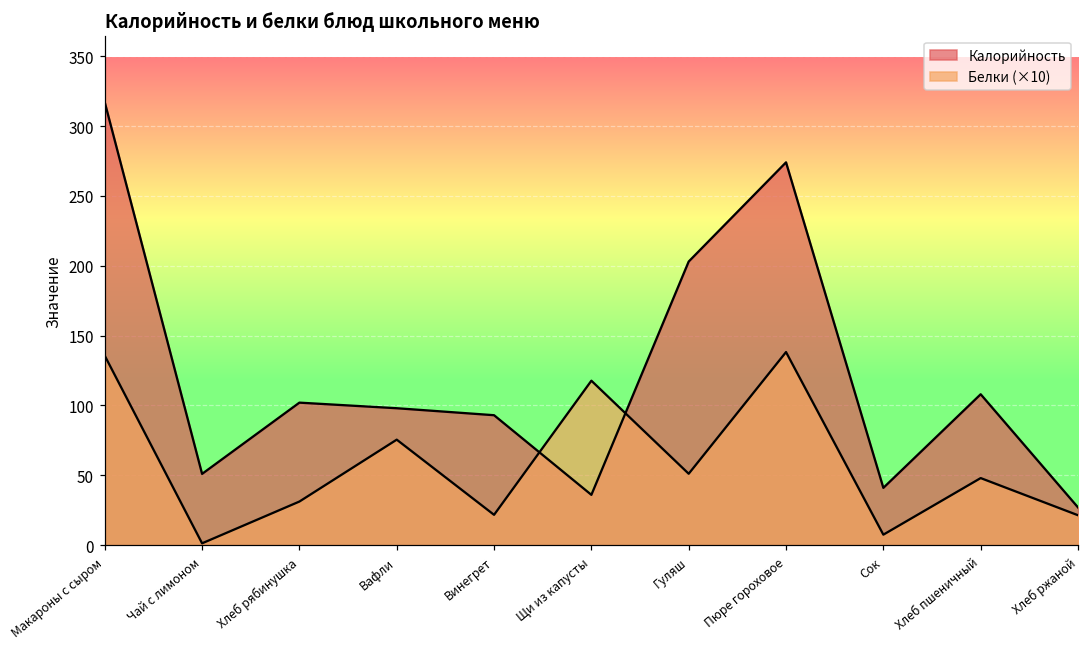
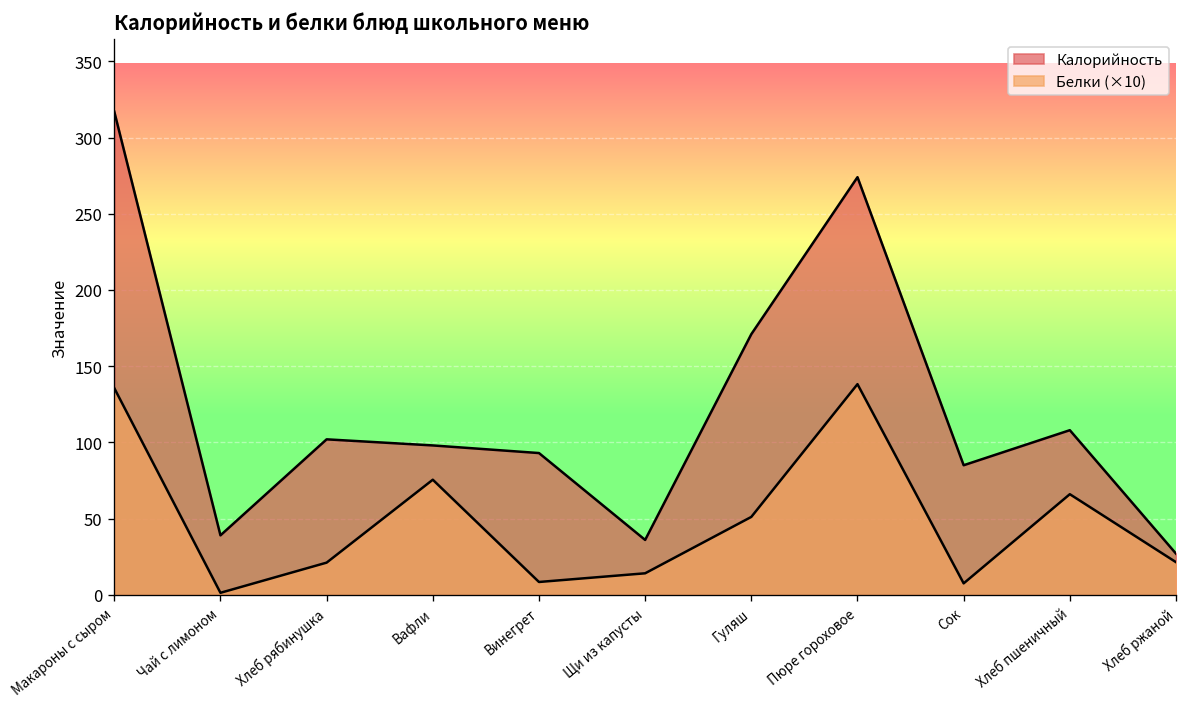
Калорийность, Чай с лимоном: 51 -> 39
Белки (×10), Хлеб рябинушка: 31 -> 21
Белки (×10), Винегрет: 22 -> 8
Белки (×10), Щи из капусты: 118 -> 14
Калорийность, Гуляш: 203 -> 171
Калорийность, Сок: 41 -> 85
Белки (×10), Хлеб пшеничный: 48 -> 66
